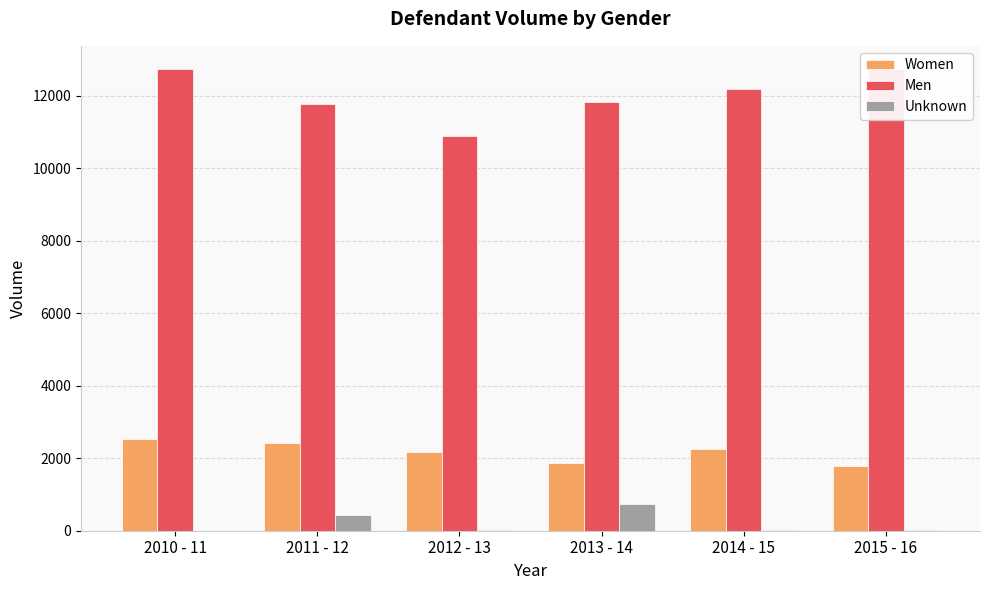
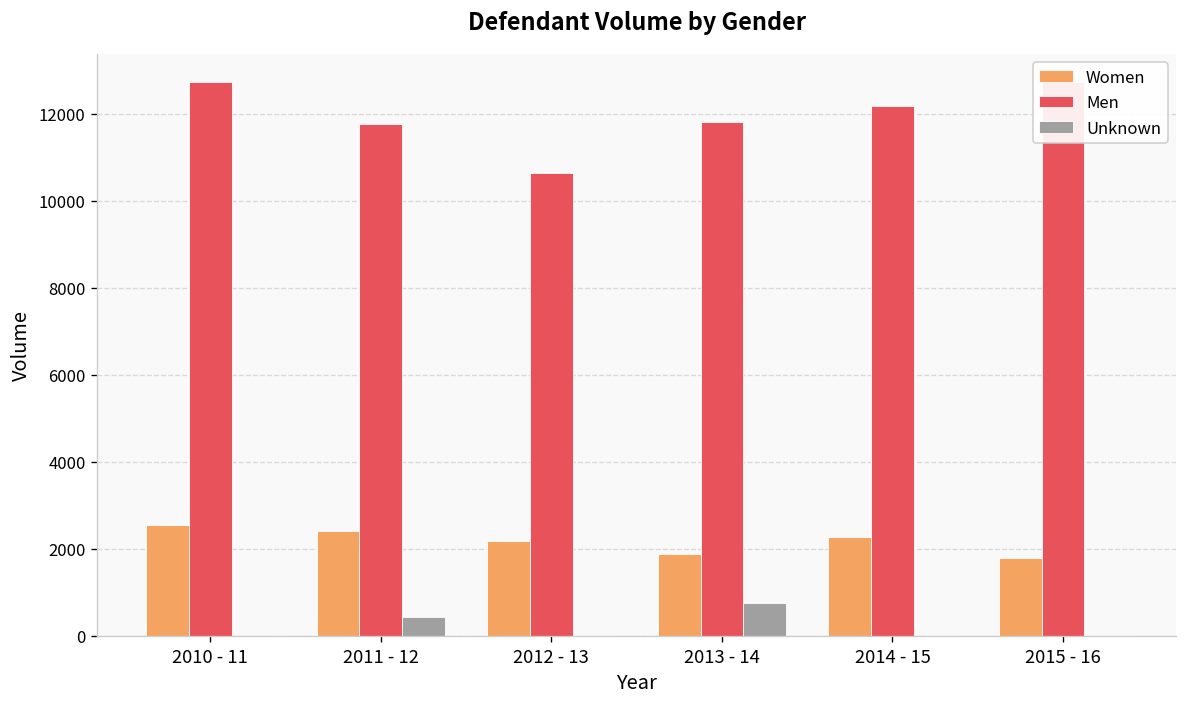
Men, 2012 - 13: 10900 -> 10600
